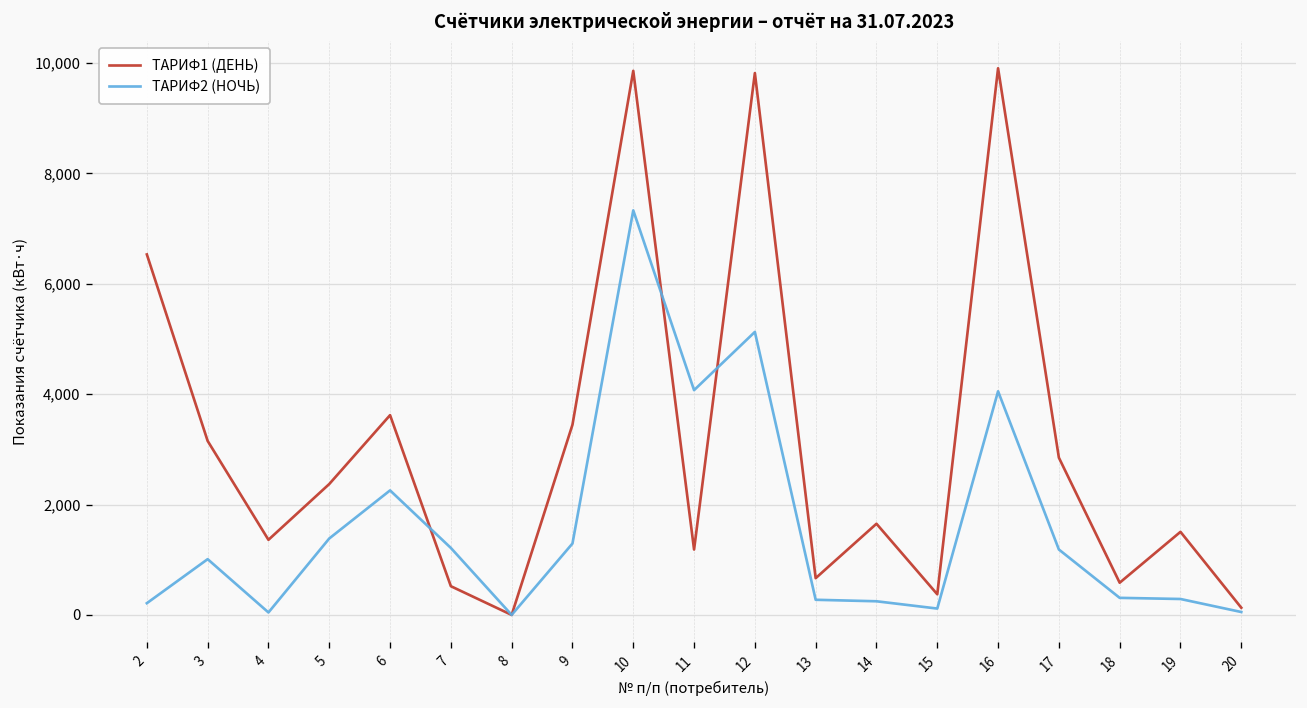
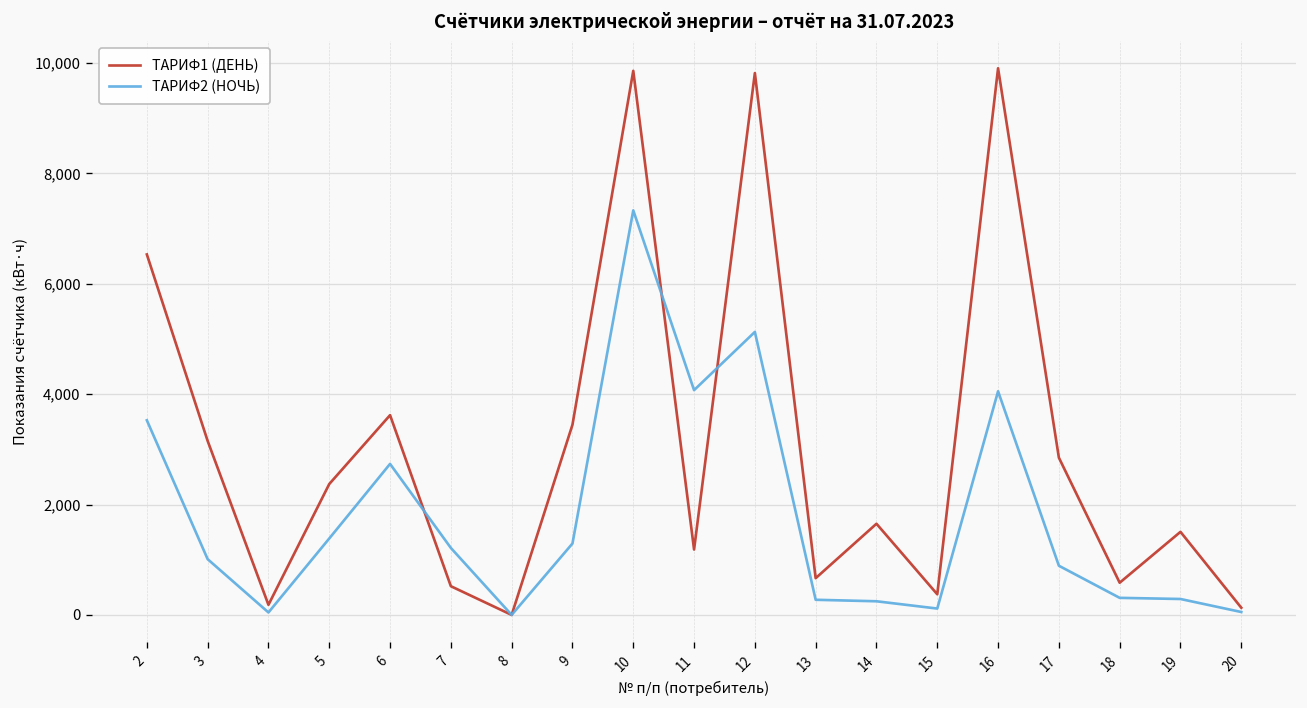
ТАРИФ2 (НОЧЬ), 2: 200 -> 3,500
ТАРИФ1 (ДЕНЬ), 4: 1,400 -> 200
ТАРИФ2 (НОЧЬ), 6: 2,300 -> 2,700
ТАРИФ2 (НОЧЬ), 17: 1,200 -> 900
